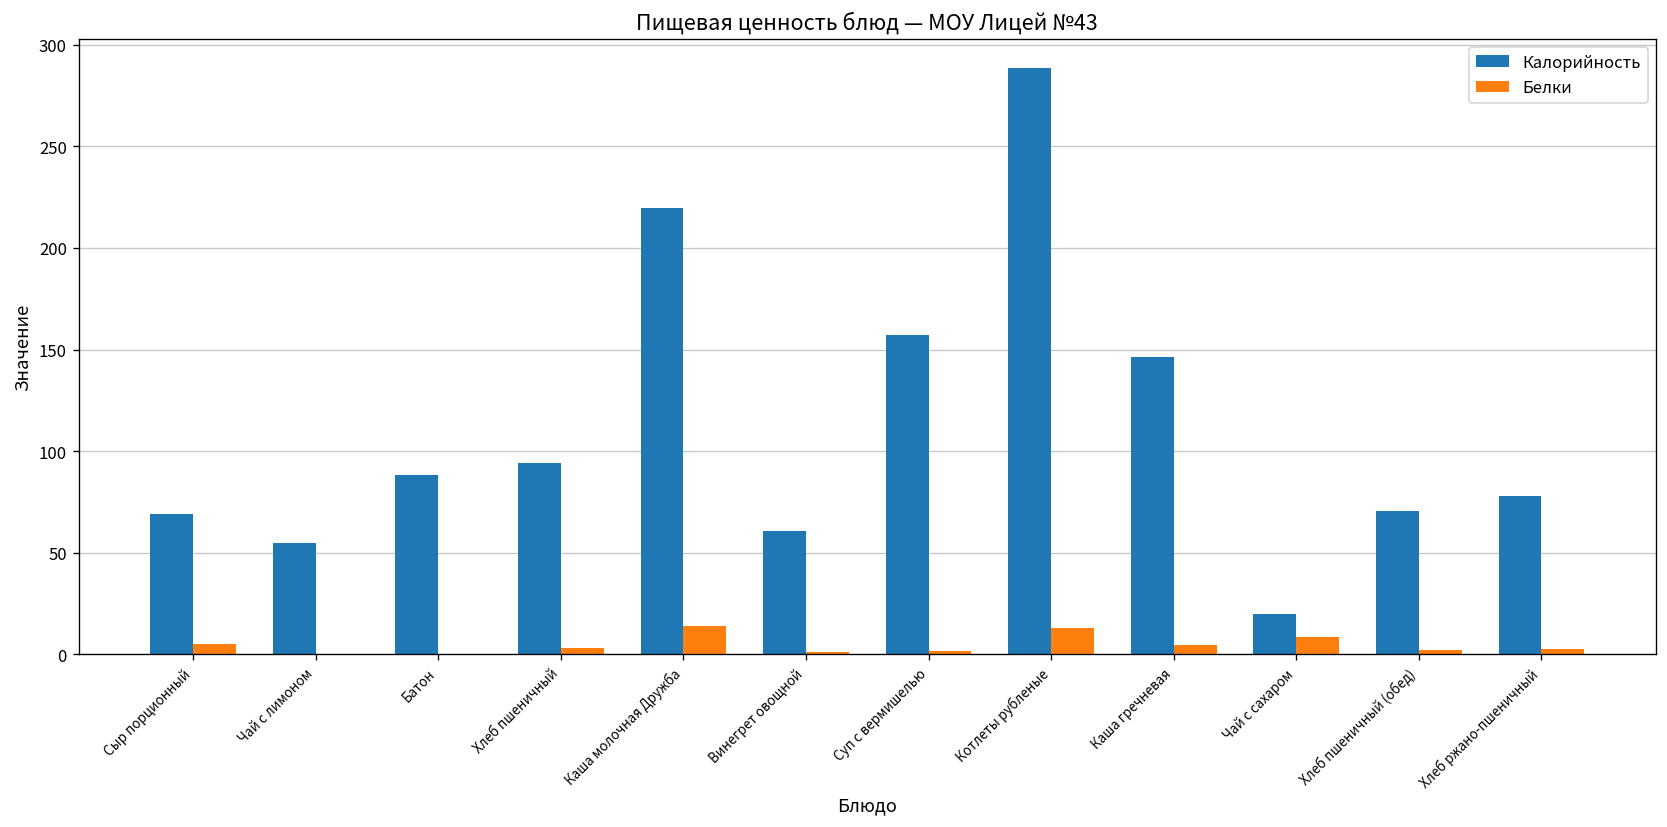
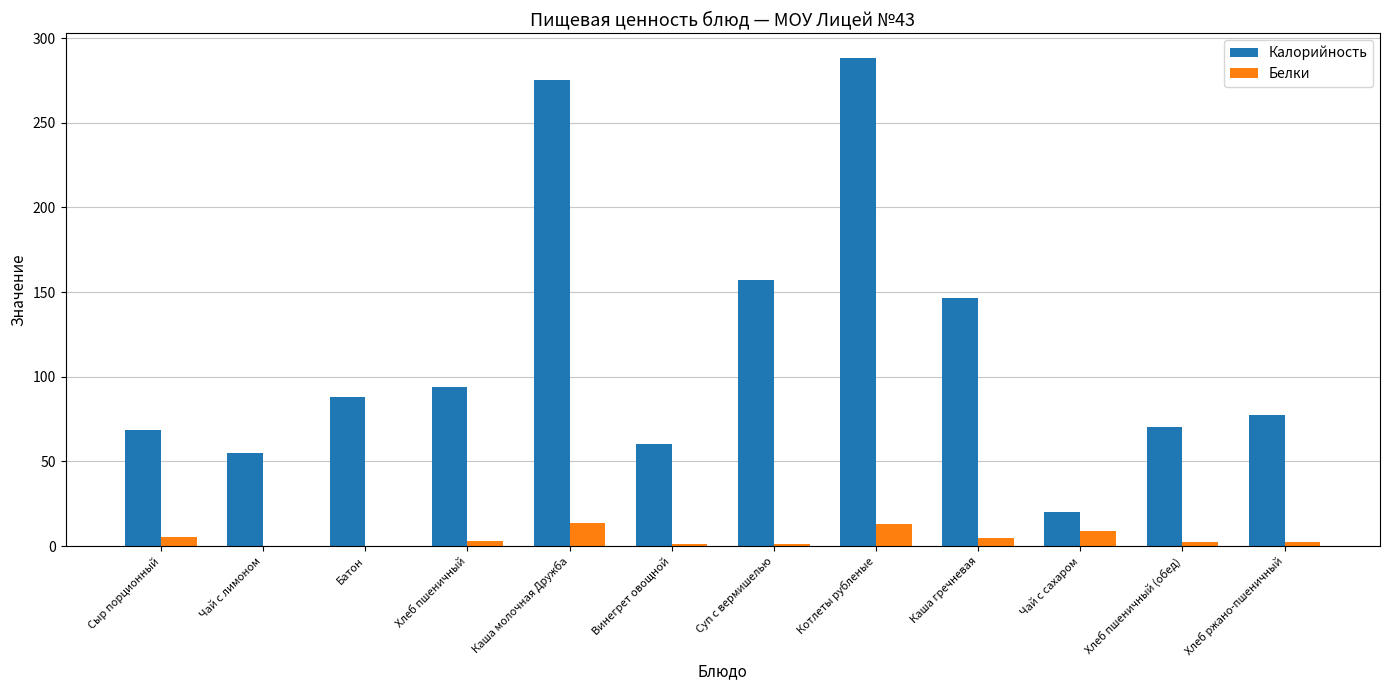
Калорийность, Каша молочная Дружба: 219 -> 275
